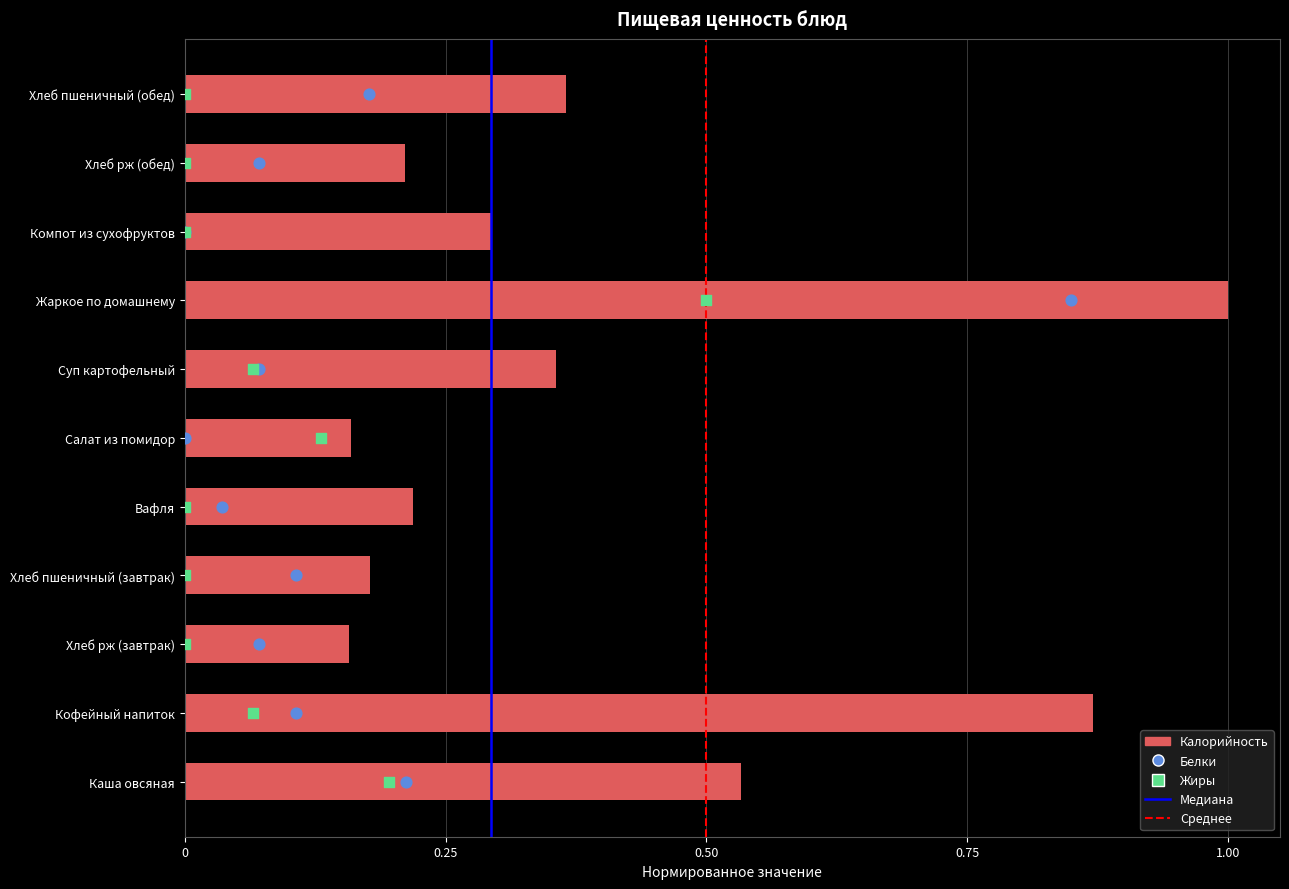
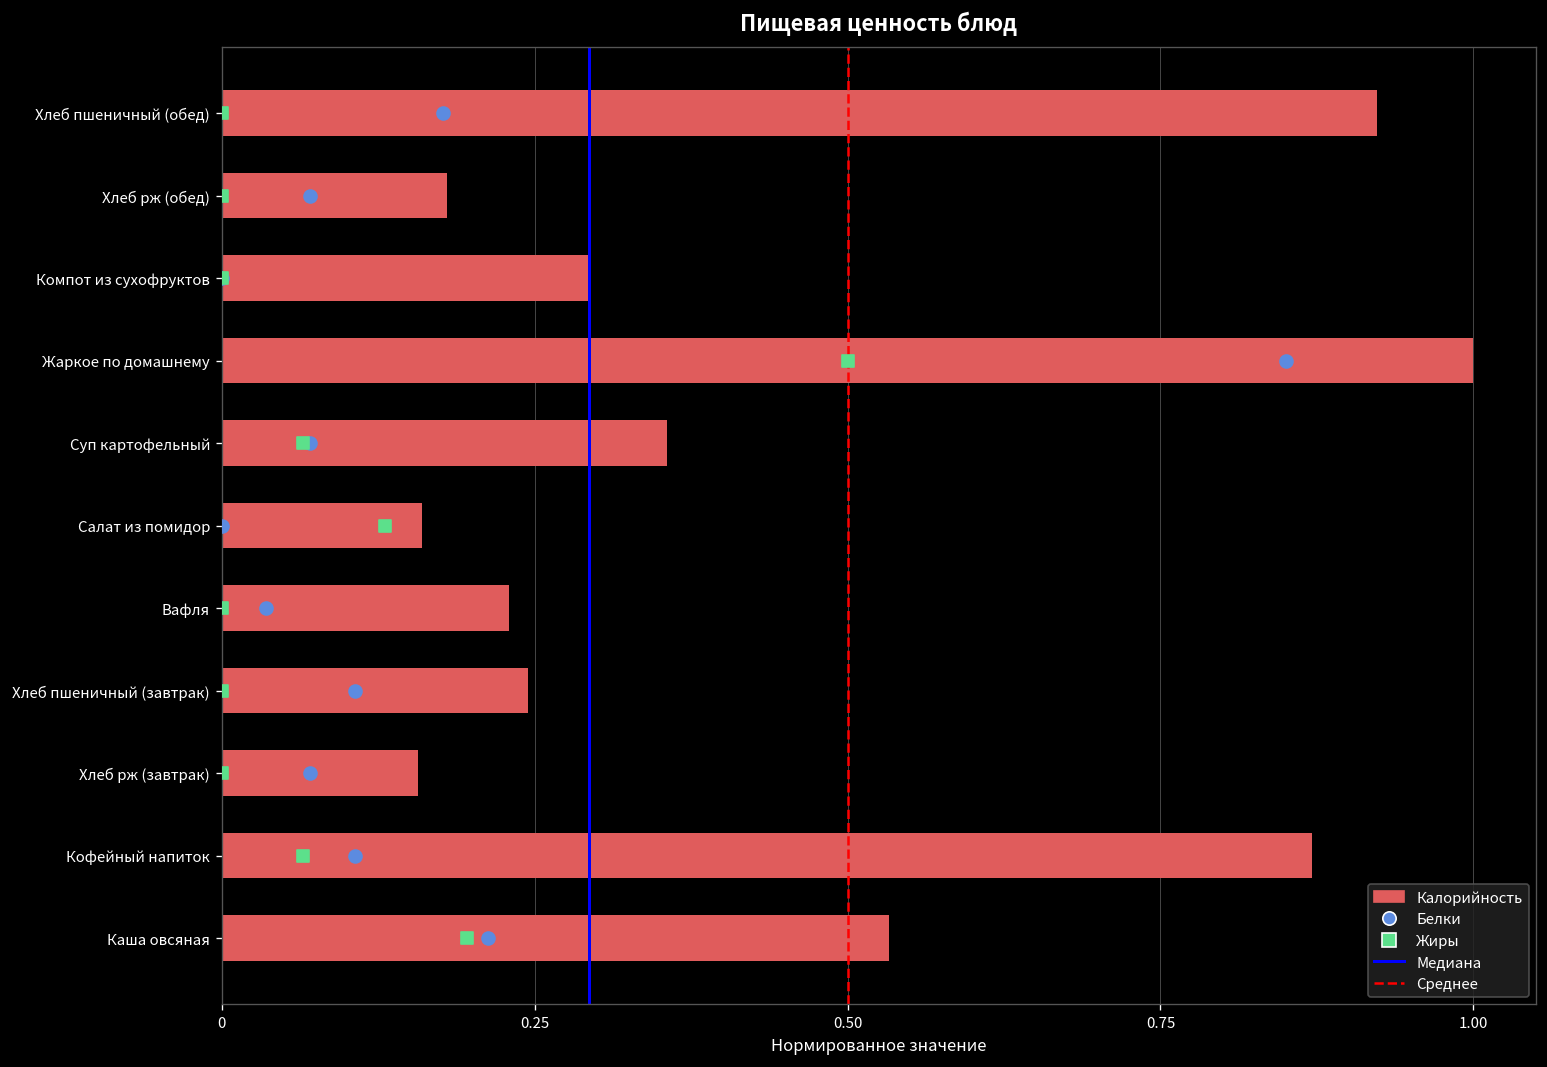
Калорийность, Хлеб пшеничный (обед): 0.366 -> 0.923
Калорийность, Хлеб рж (обед): 0.211 -> 0.180
Калорийность, Вафля: 0.219 -> 0.229
Калорийность, Хлеб пшеничный (завтрак): 0.178 -> 0.245
